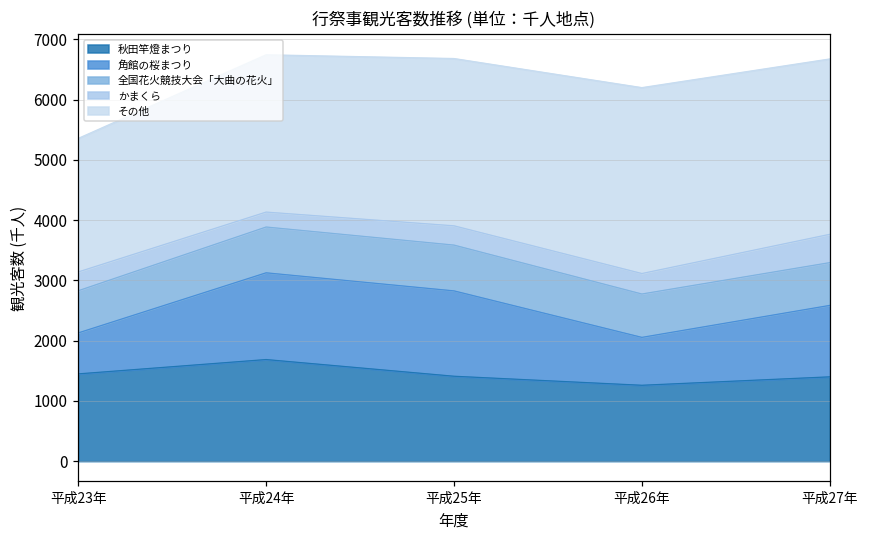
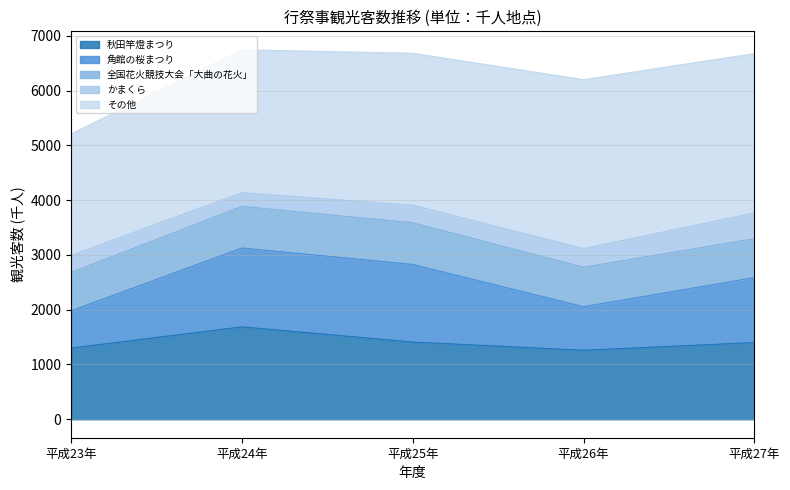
秋田竿燈まつり, 平成23年: 1400 -> 1300
